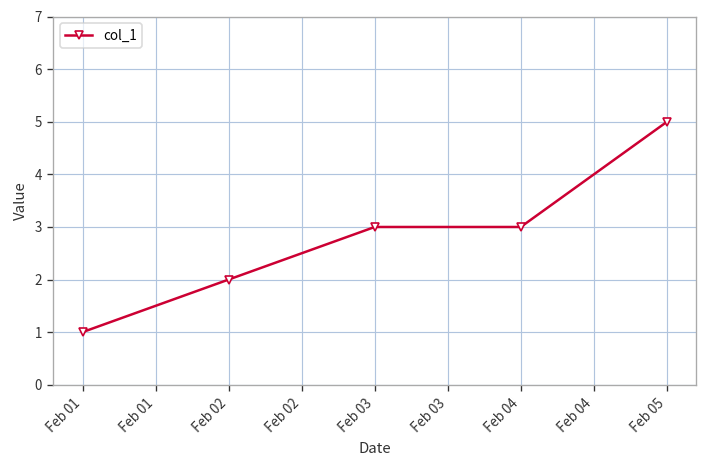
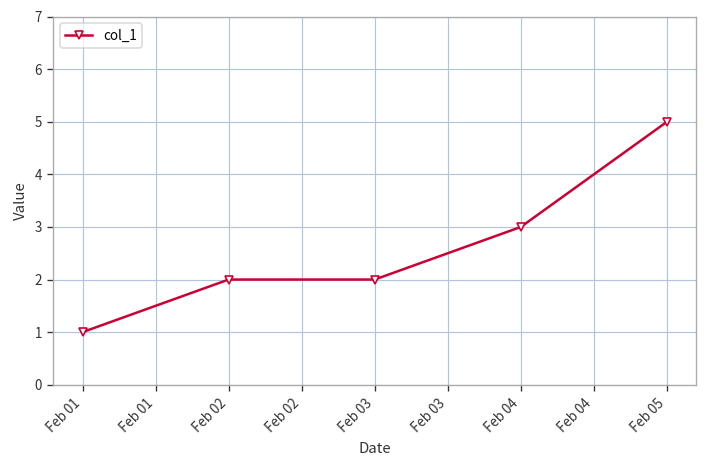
Feb 03: 3 -> 2
